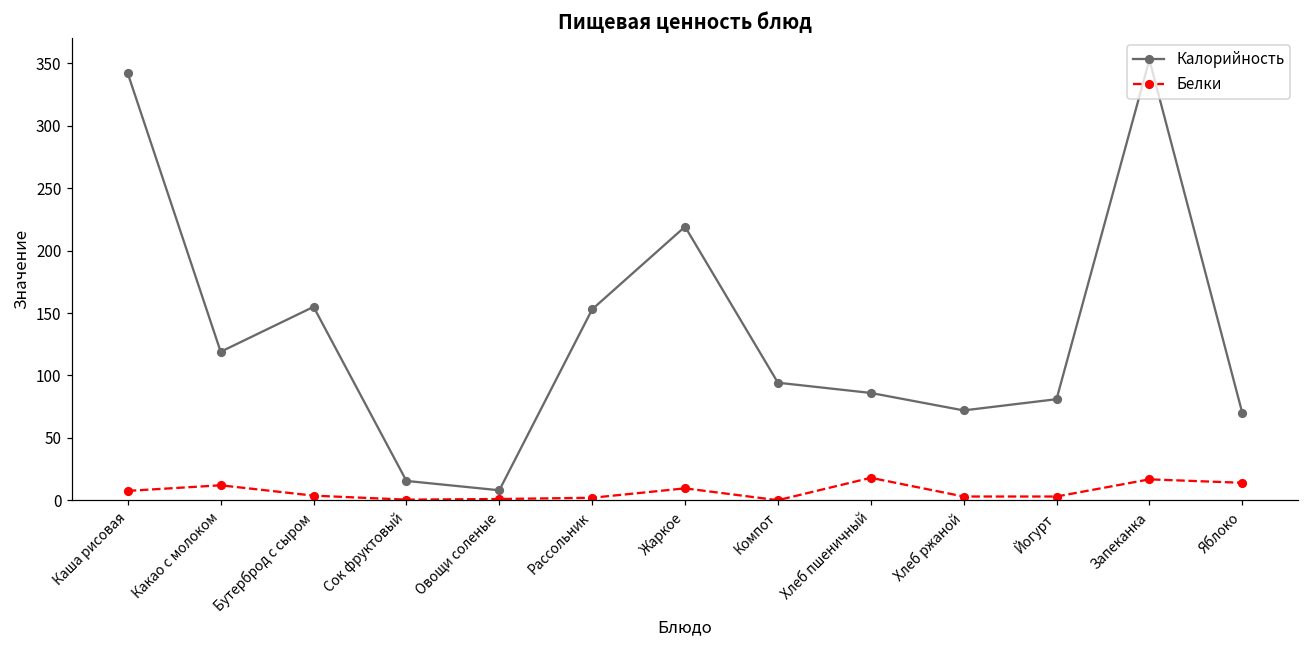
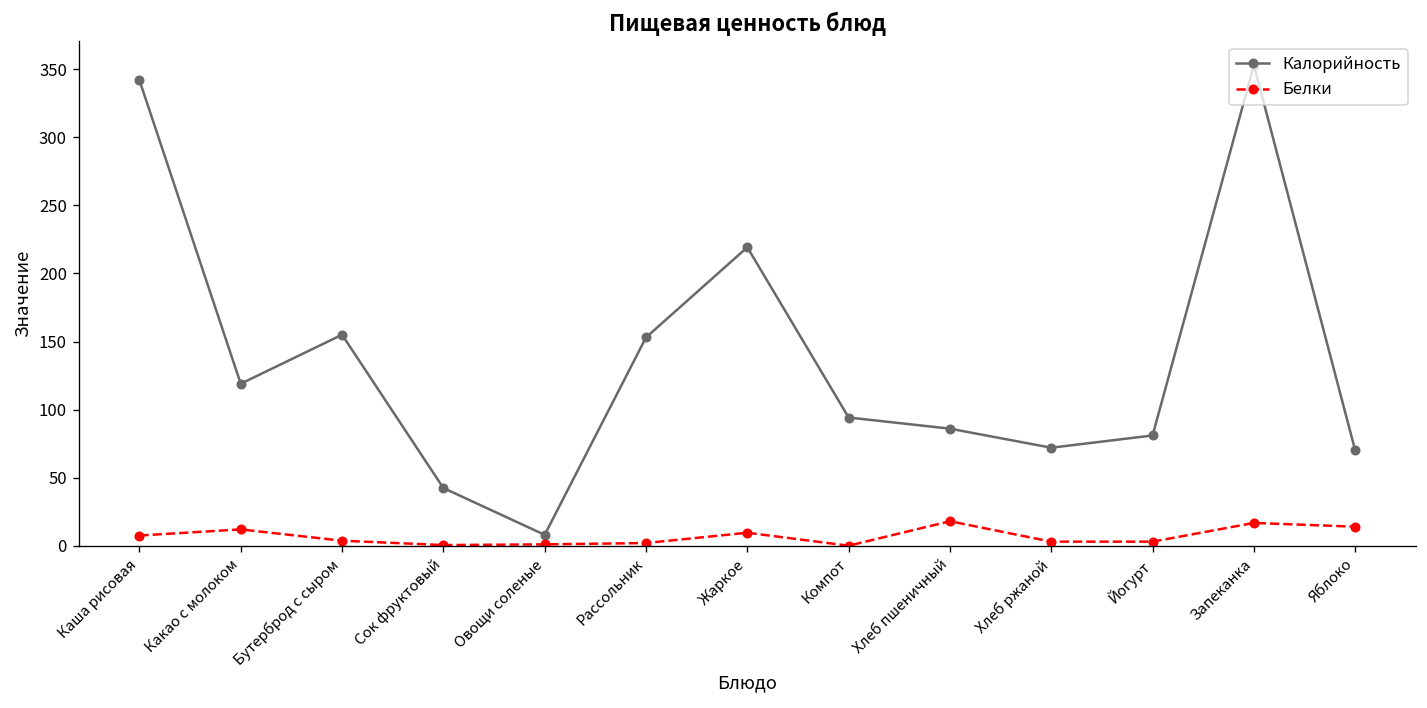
Калорийность, Сок фруктовый: 16 -> 42
